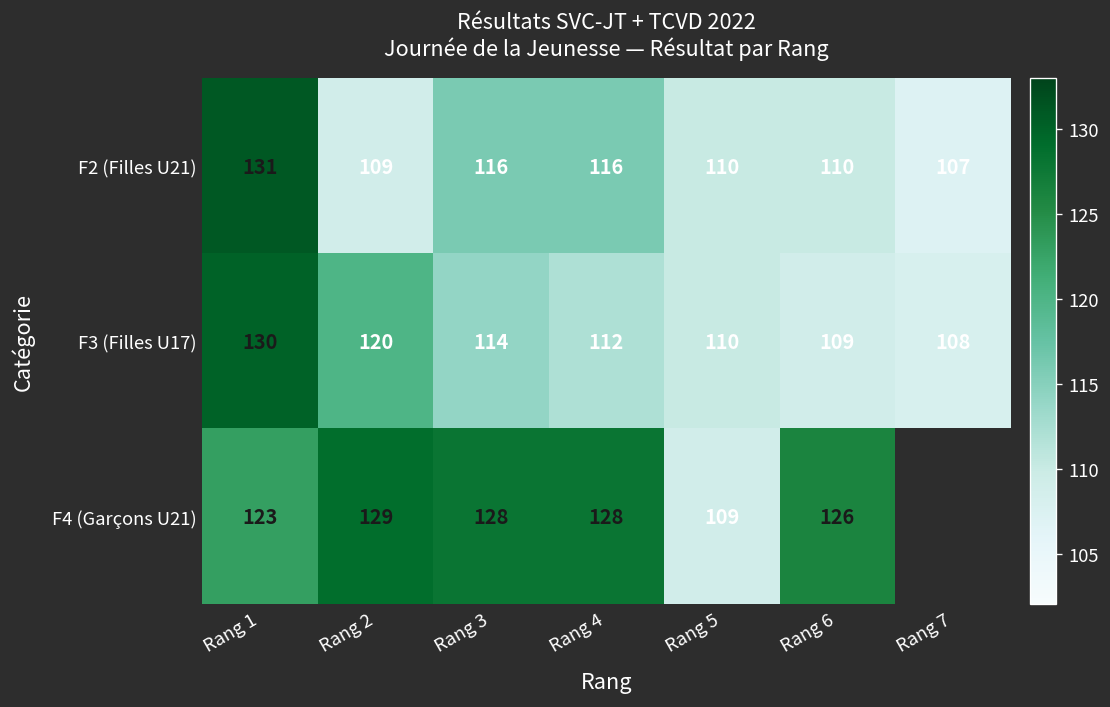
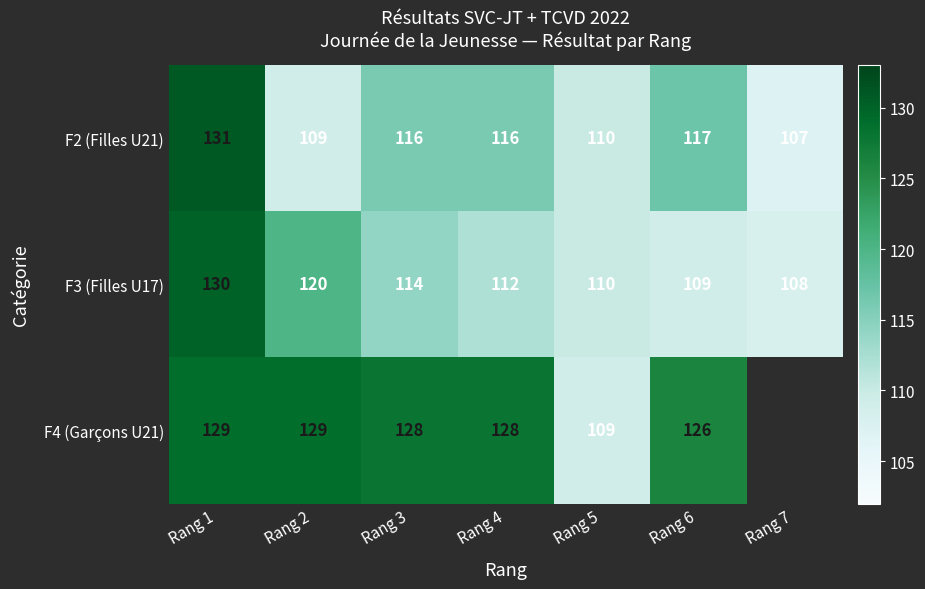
F2 (Filles U21), Rang 6: 110 -> 117
F4 (Garçons U21), Rang 1: 123 -> 129
